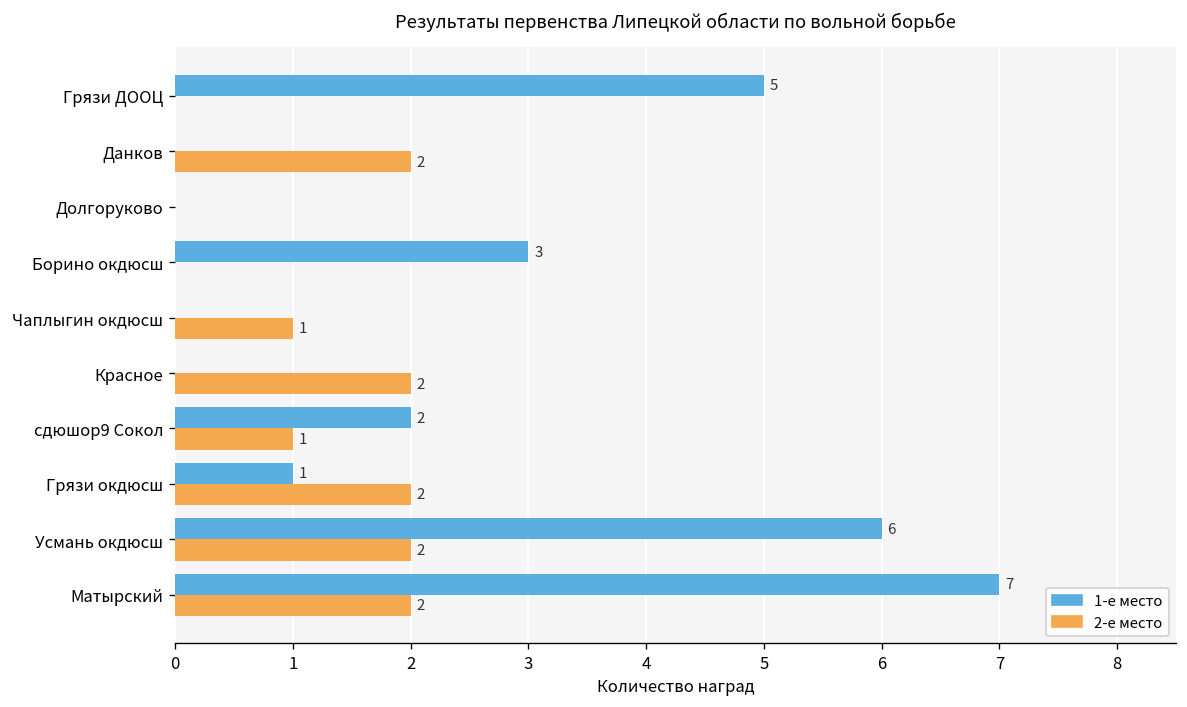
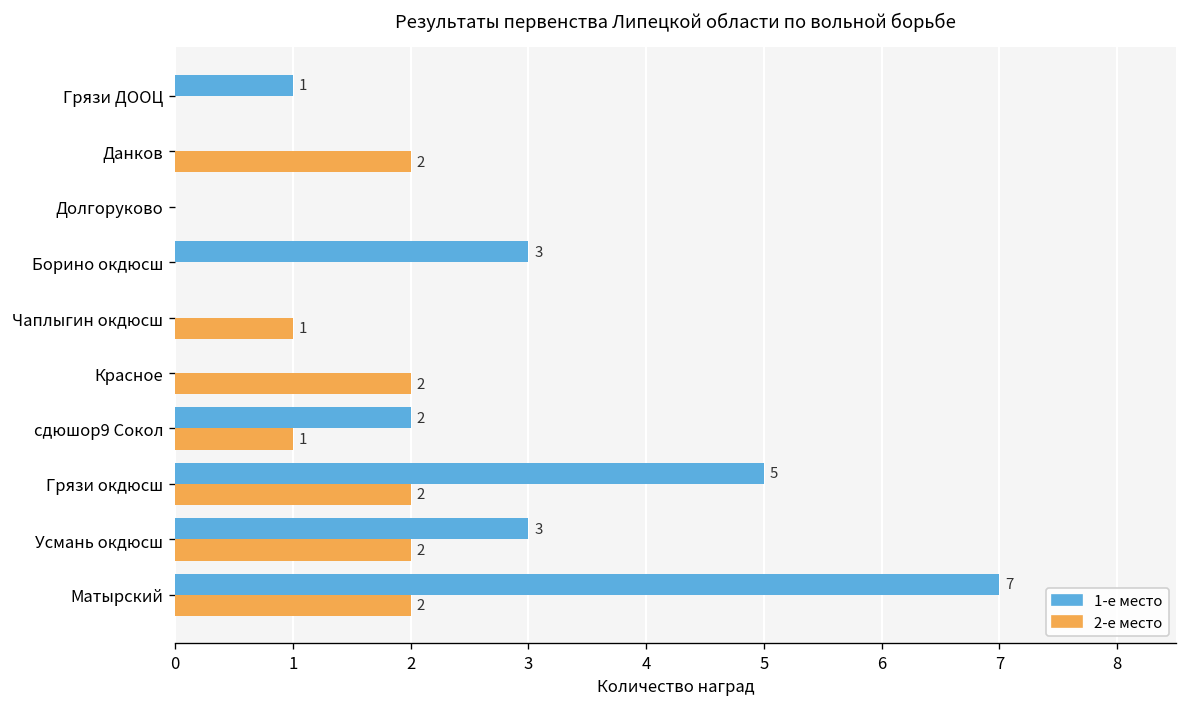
1-е место, Грязи ДООЦ: 5 -> 1
1-е место, Грязи окдюсш: 1 -> 5
1-е место, Усмань окдюсш: 6 -> 3
